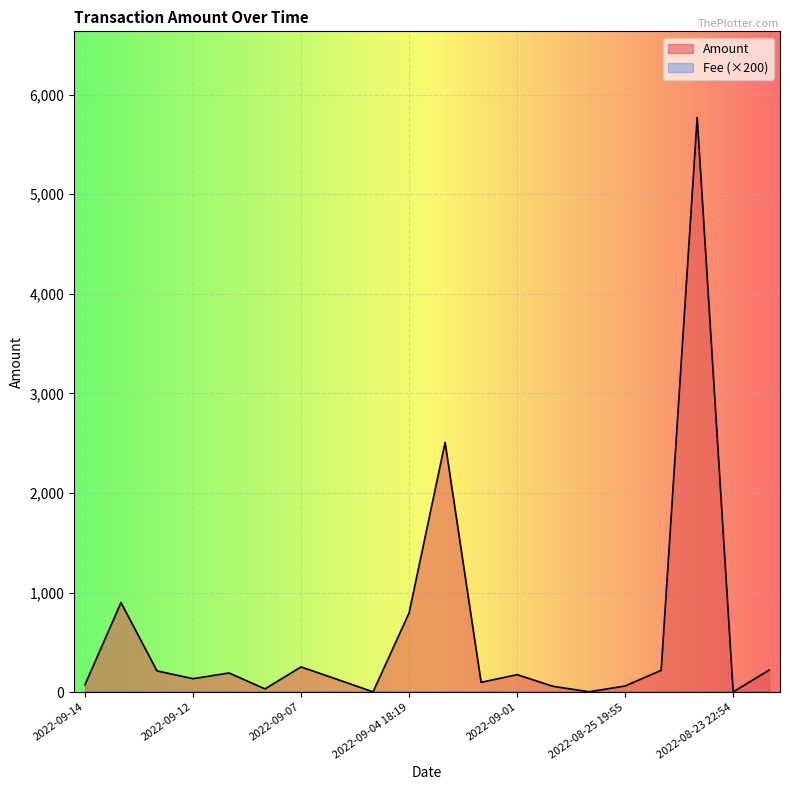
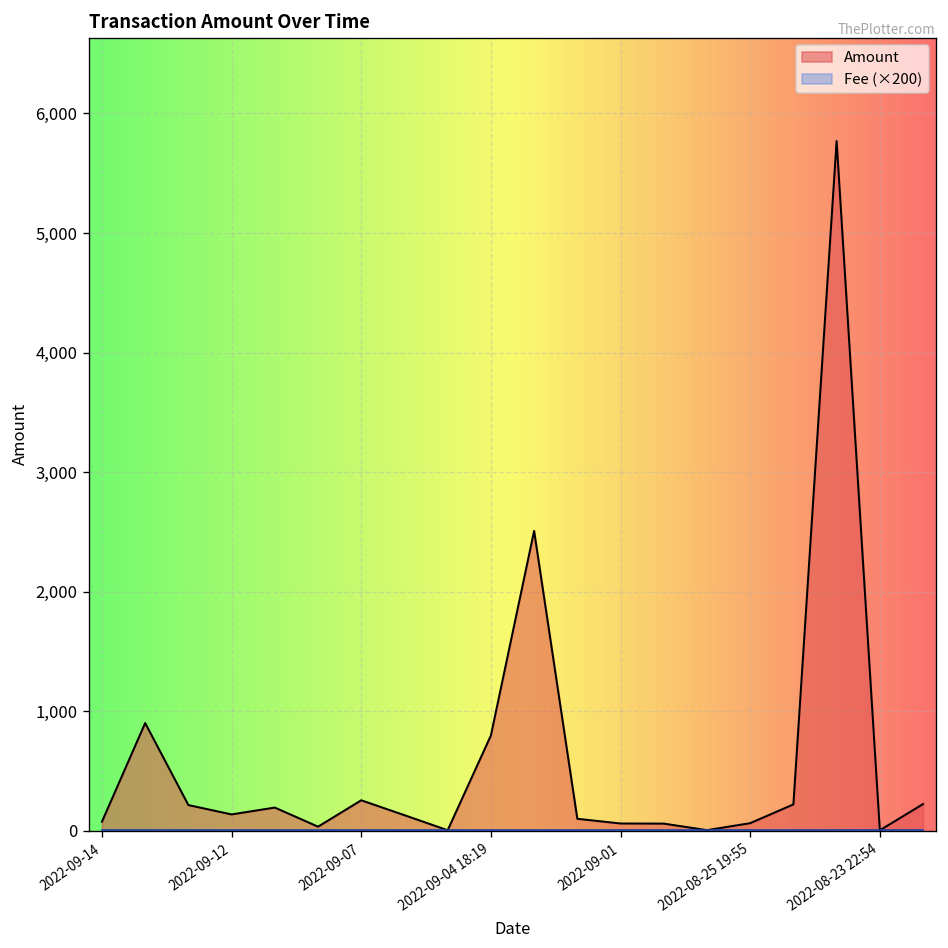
Amount, 2022-09-01: 200 -> 100
